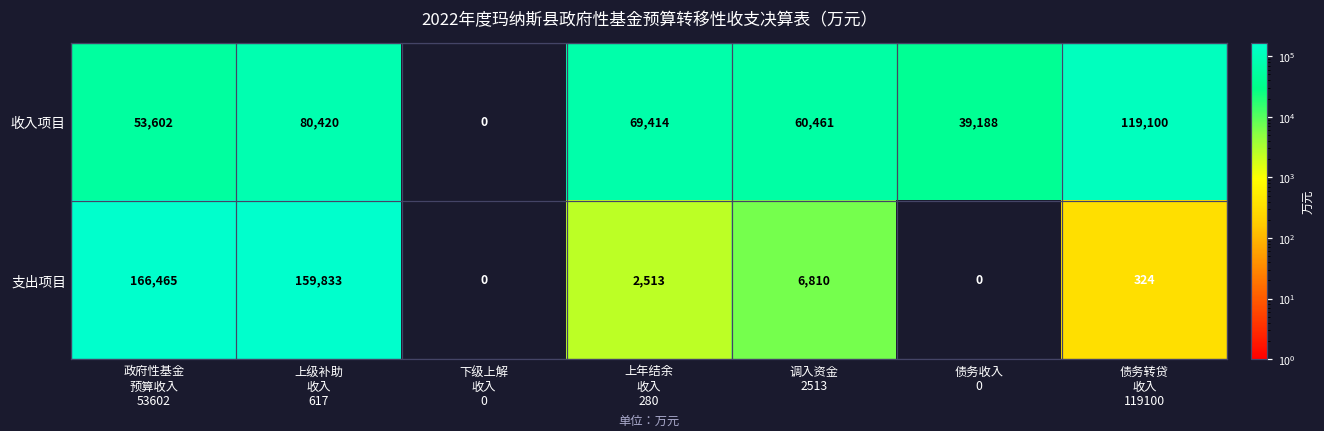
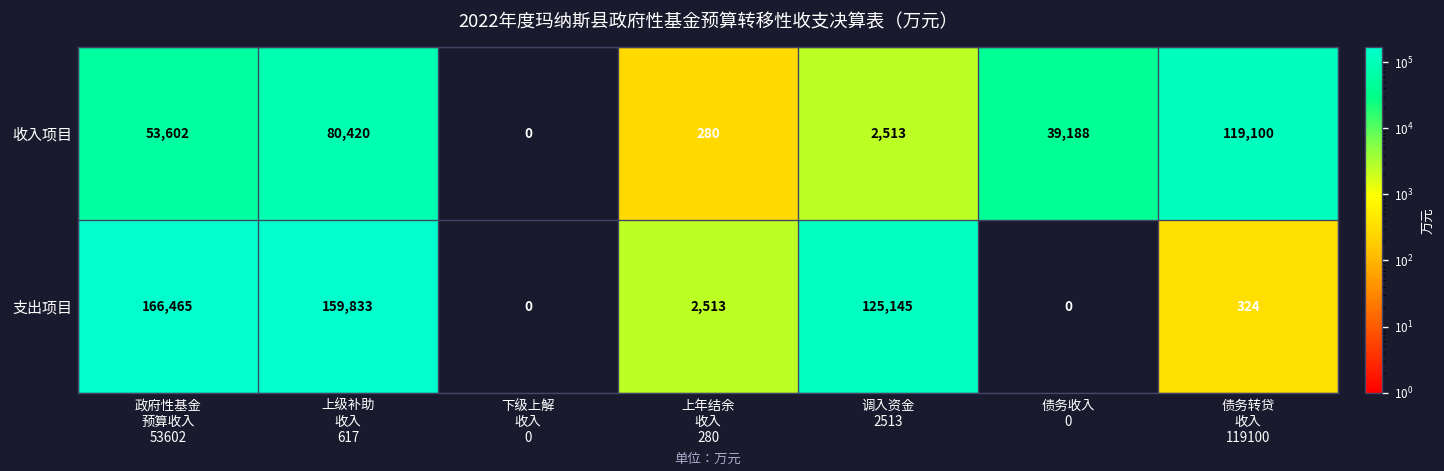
收入项目, 上年结余 收入 280: 69,414 -> 280
收入项目, 调入资金 2513: 60,461 -> 2,513
支出项目, 调入资金 2513: 6,810 -> 125,145
